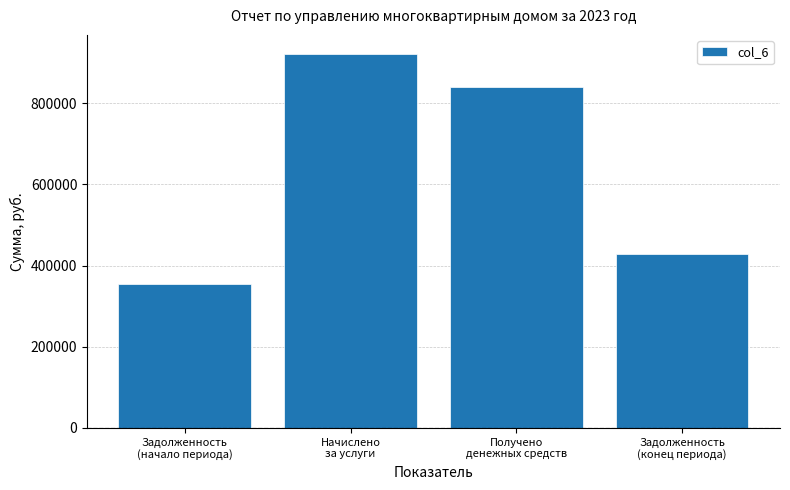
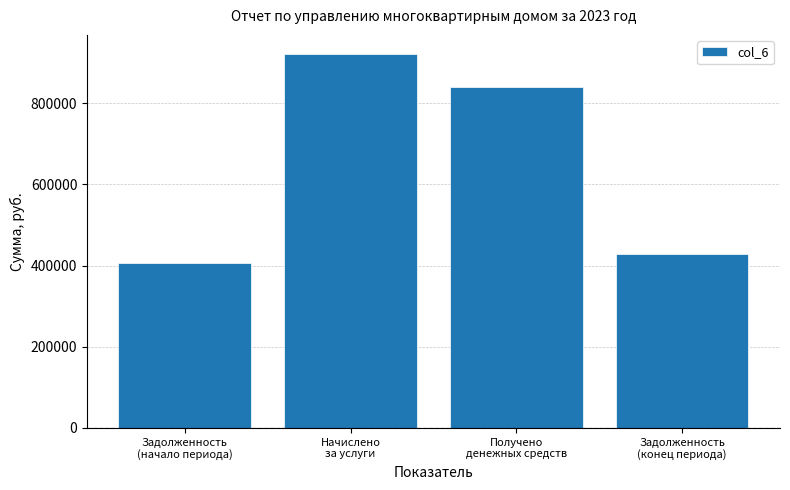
Задолженность (начало периода): 360000 -> 410000
